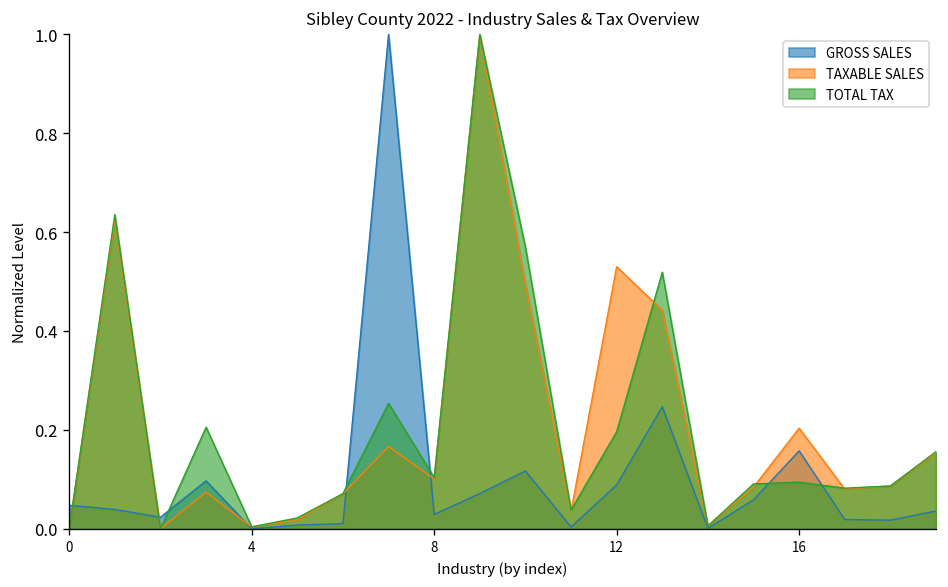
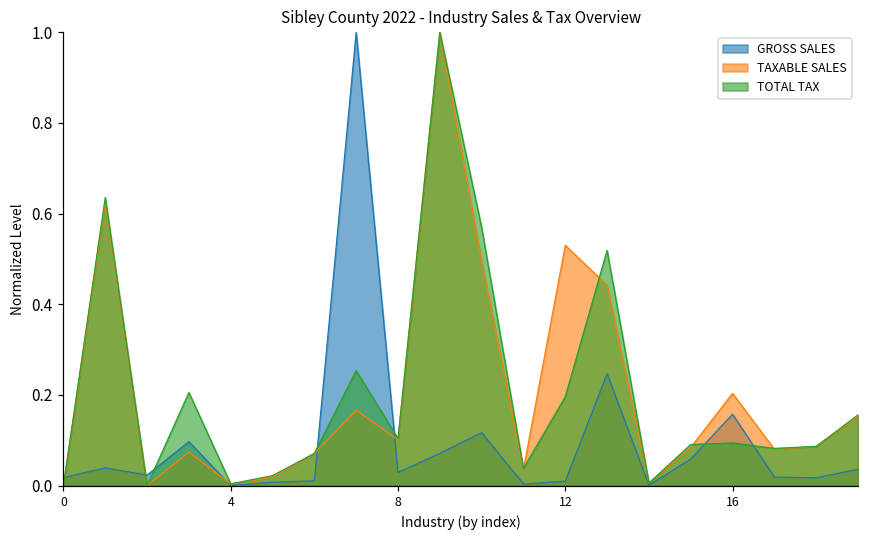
GROSS SALES, 0: 0.05 -> 0.02
GROSS SALES, 12: 0.09 -> 0.01
